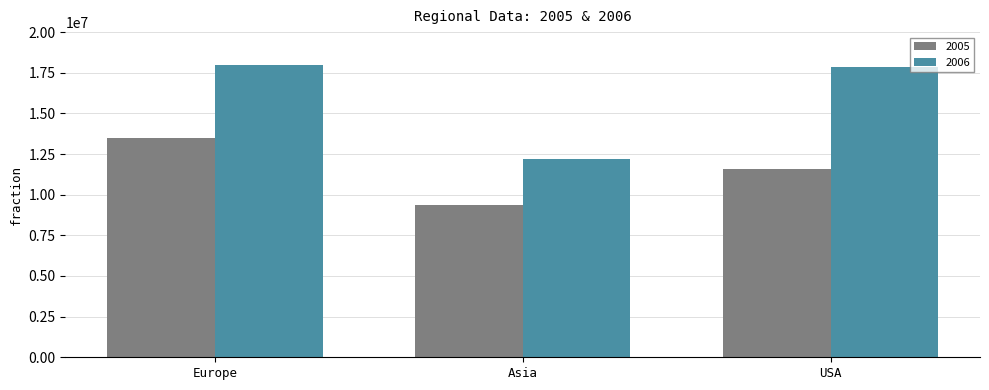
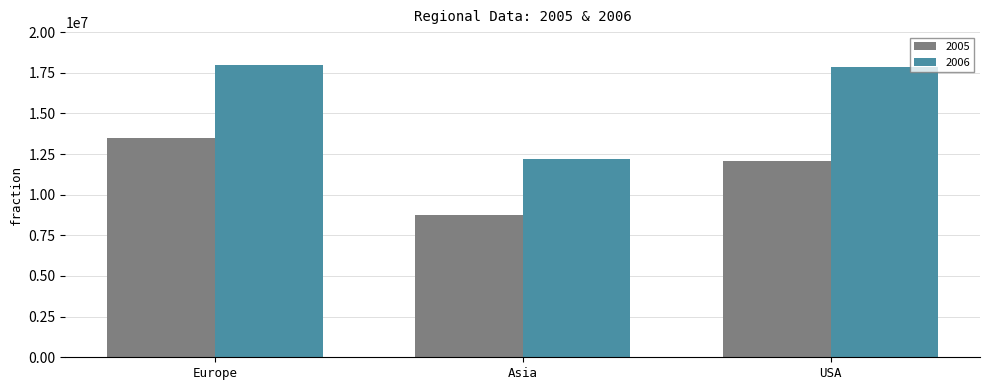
2005, Asia: 9400000 -> 8800000
2005, USA: 11600000 -> 12100000
